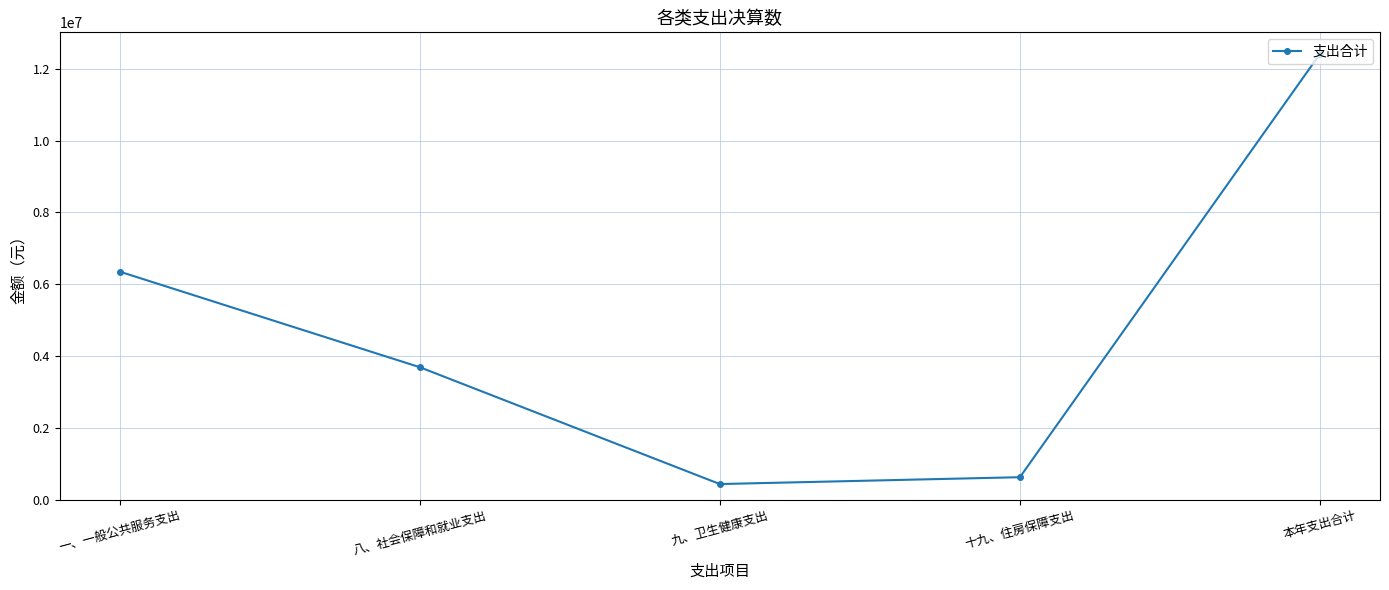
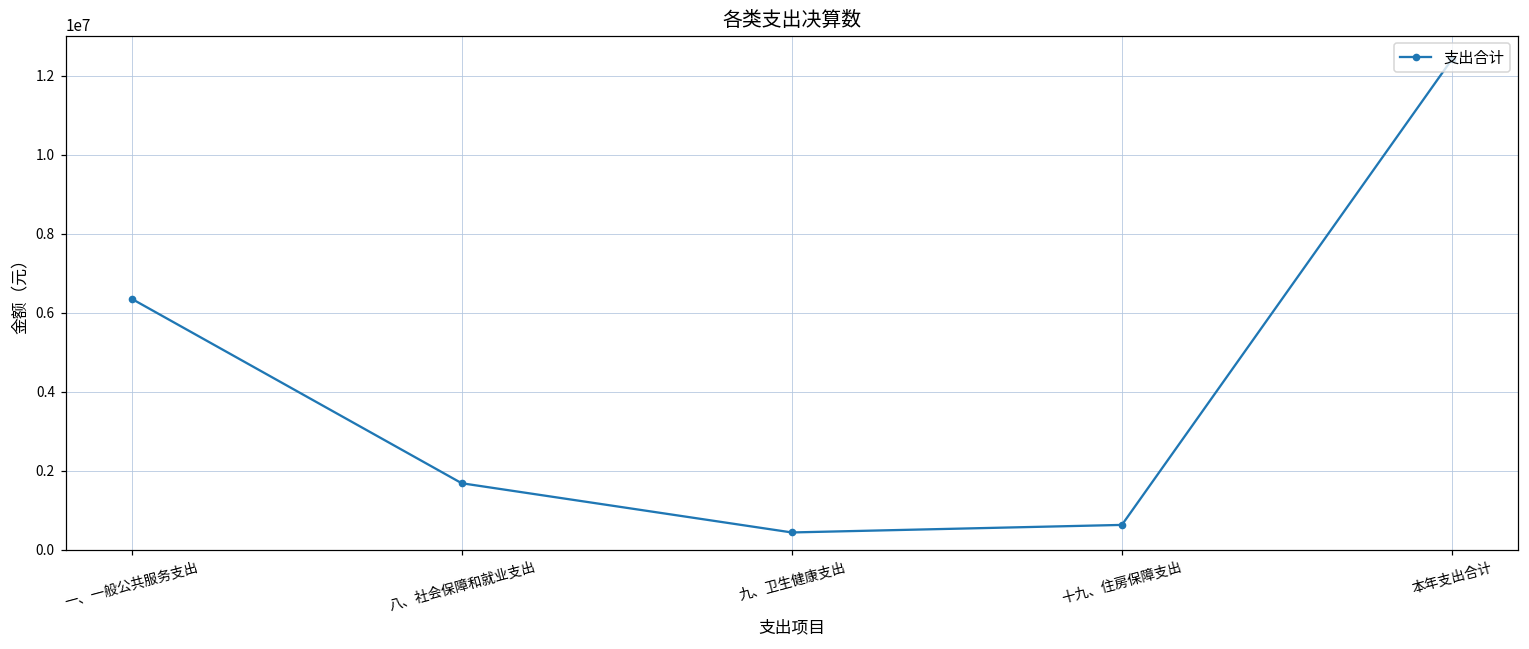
八、社会保障和就业支出: 3700000 -> 1700000
